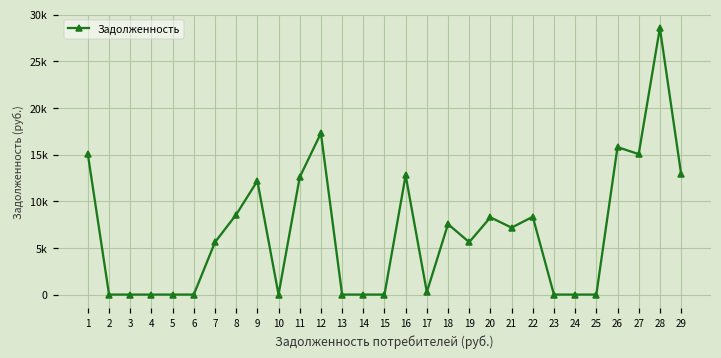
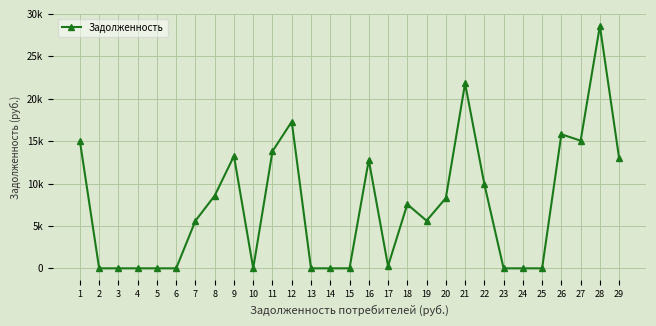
9: 12000 -> 13000
11: 13000 -> 14000
21: 7000 -> 22000
22: 8000 -> 10000
